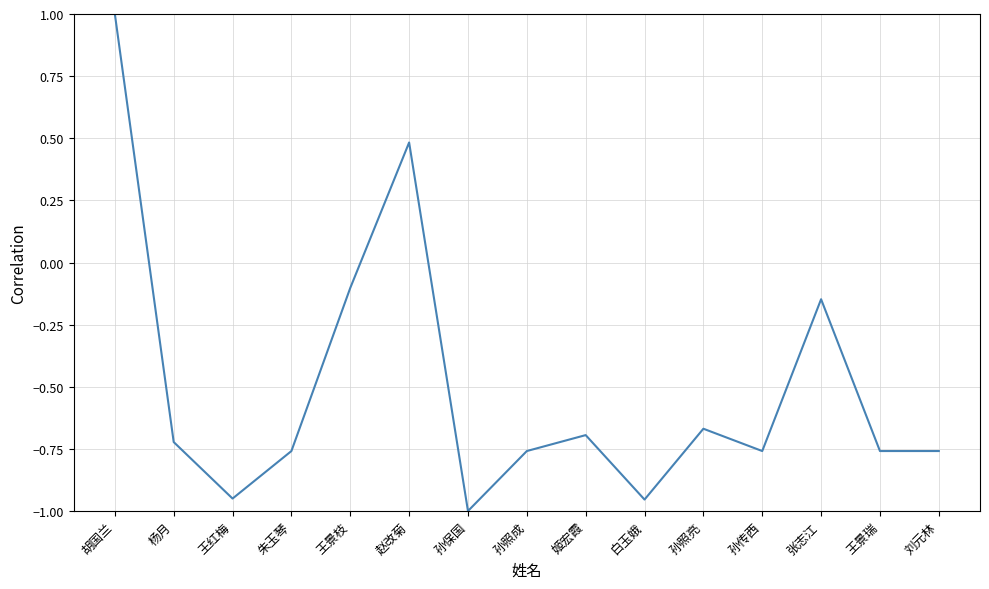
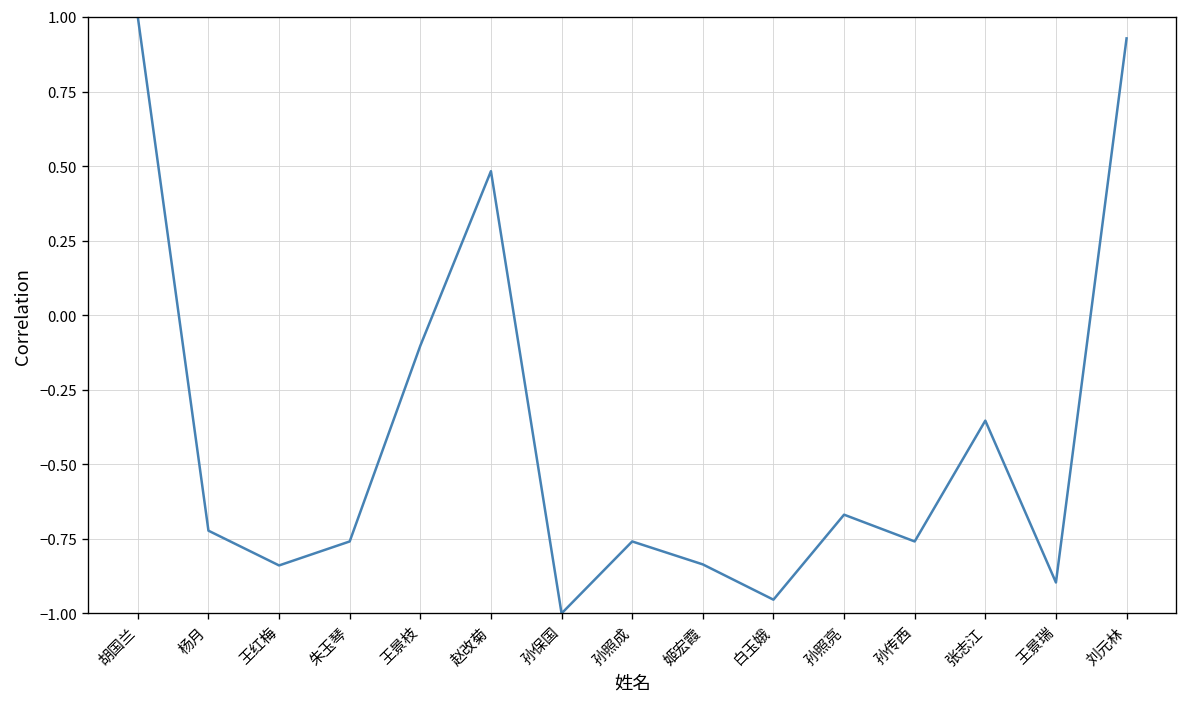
王红梅: -0.95 -> -0.84
姬宏霞: -0.69 -> -0.84
张志江: -0.15 -> -0.35
王景瑞: -0.76 -> -0.90
刘元林: -0.76 -> 0.93
